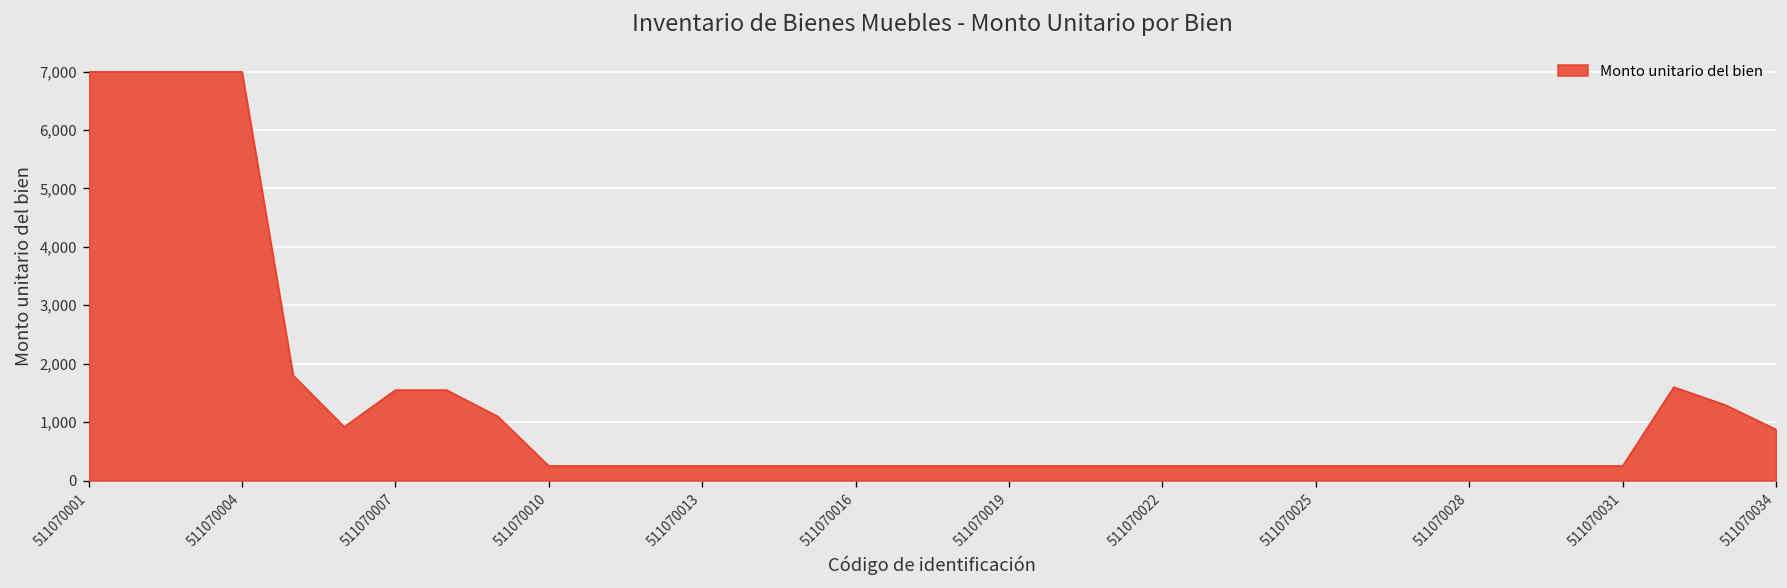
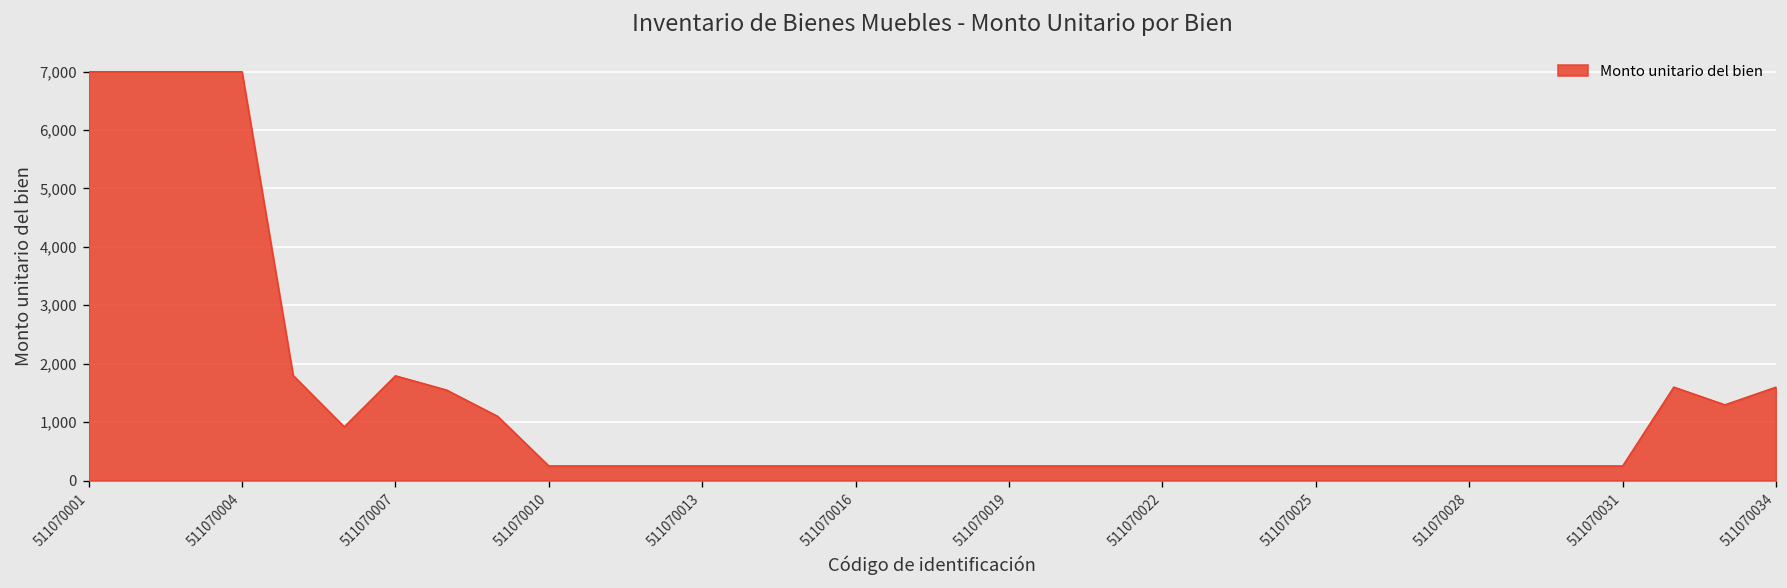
511070007: 1,600 -> 1,800
511070034: 900 -> 1,600
